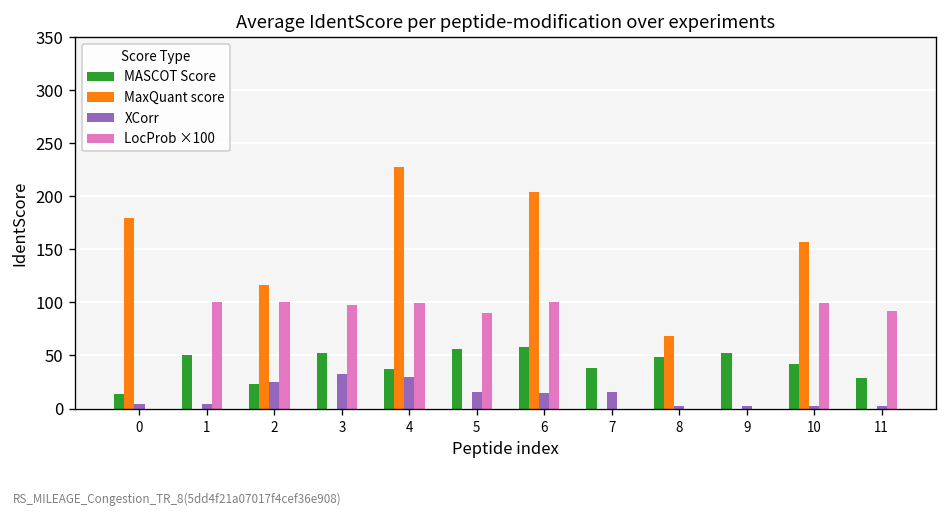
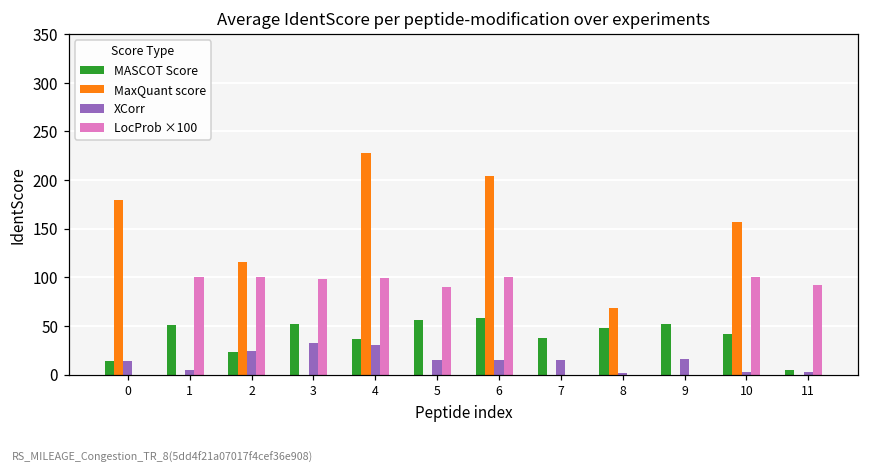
XCorr, 0: 0 -> 10
XCorr, 9: 0 -> 20
MASCOT Score, 11: 30 -> 10
